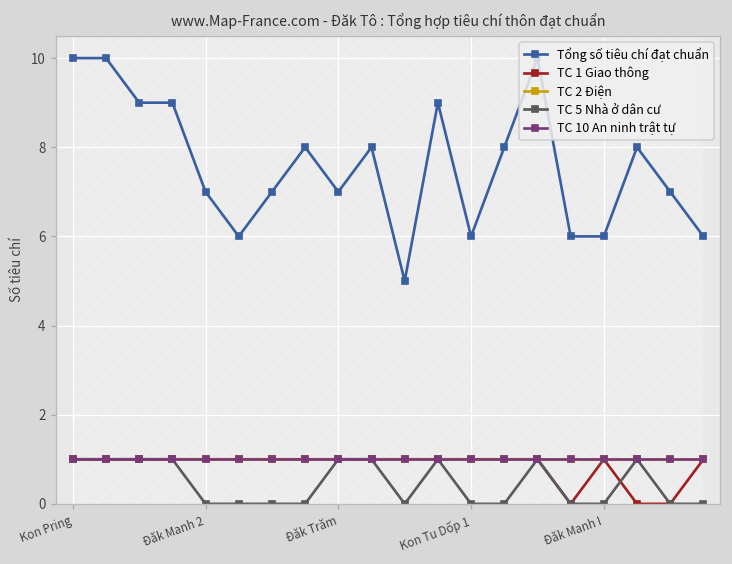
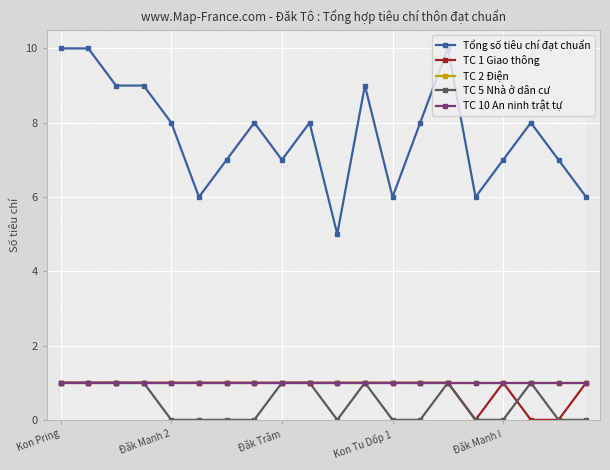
Tổng số tiêu chí đạt chuẩn, Đăk Manh 2: 7 -> 8
Tổng số tiêu chí đạt chuẩn, Đăk Manh I: 6 -> 7
